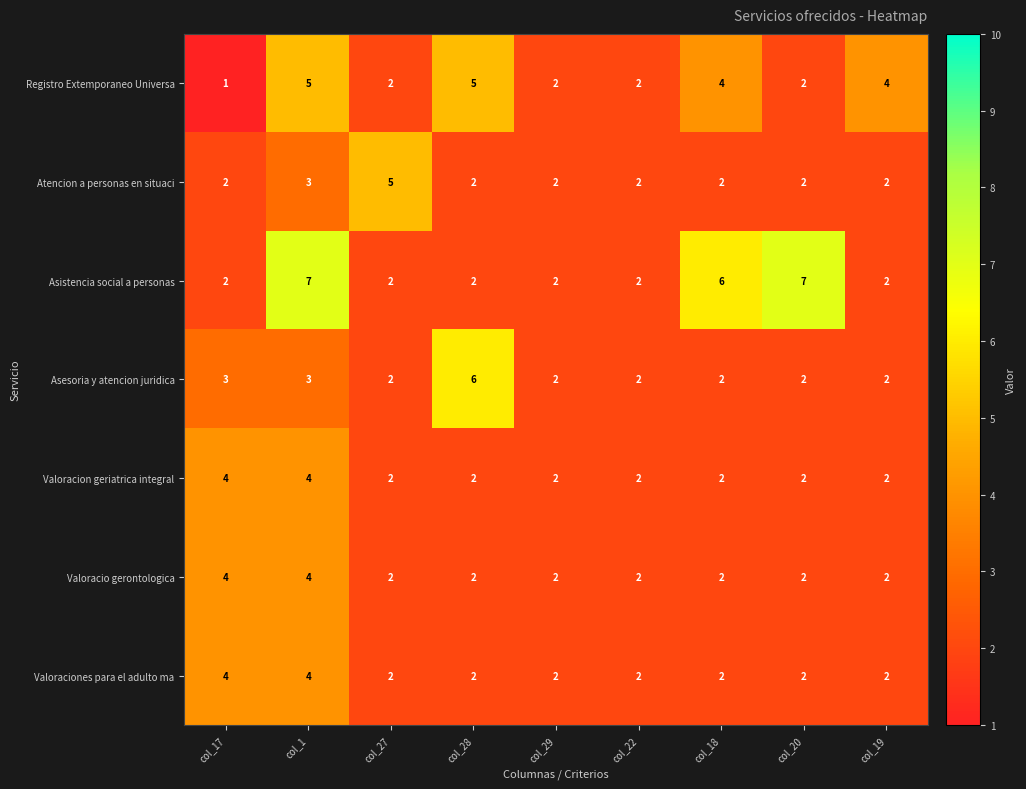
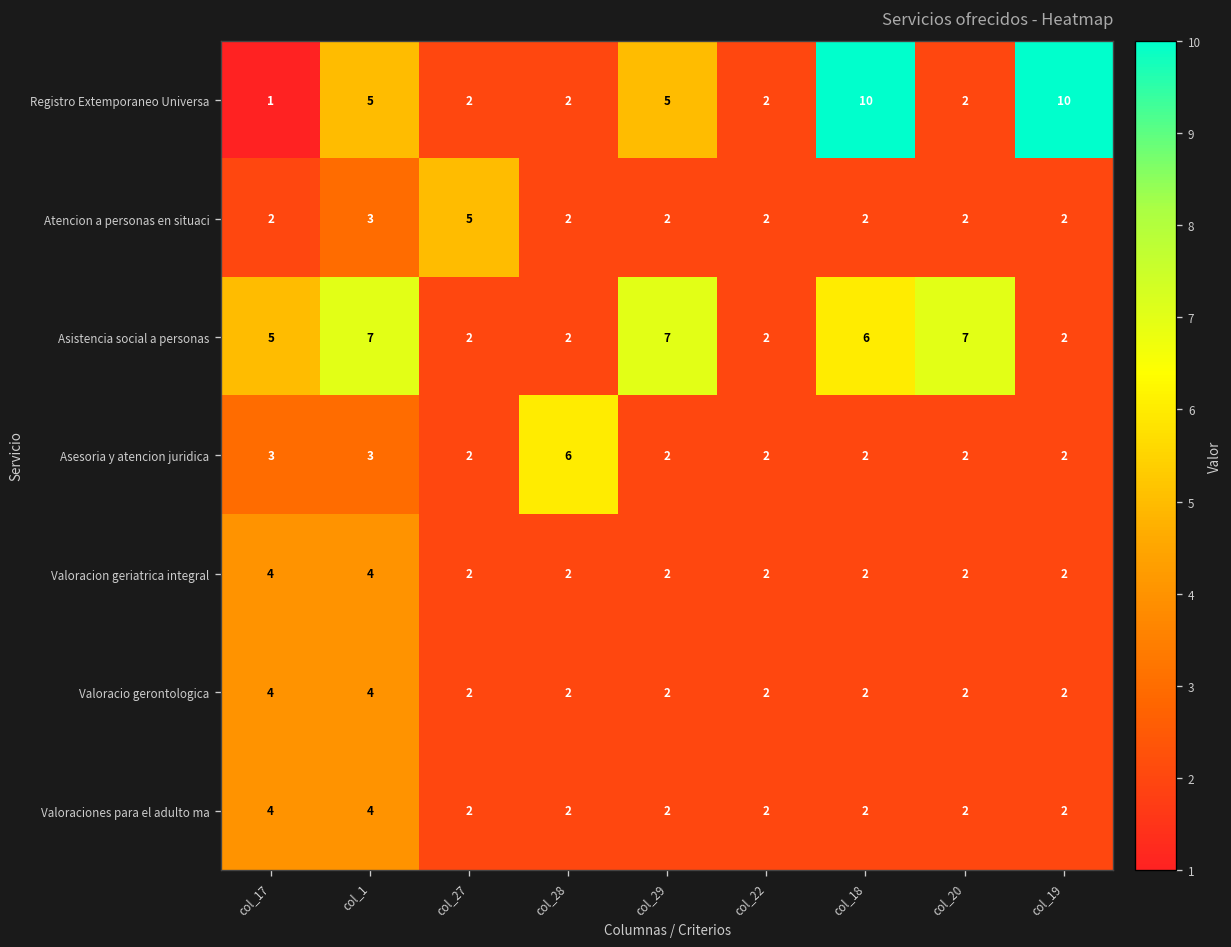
Registro Extemporaneo Universa, col_28: 5 -> 2
Registro Extemporaneo Universa, col_29: 2 -> 5
Registro Extemporaneo Universa, col_18: 4 -> 10
Registro Extemporaneo Universa, col_19: 4 -> 10
Asistencia social a personas, col_17: 2 -> 5
Asistencia social a personas, col_29: 2 -> 7
